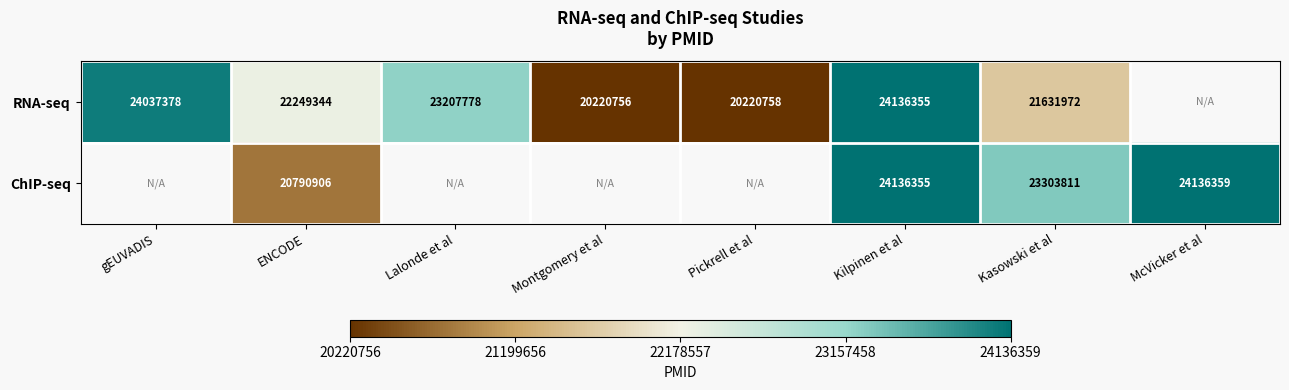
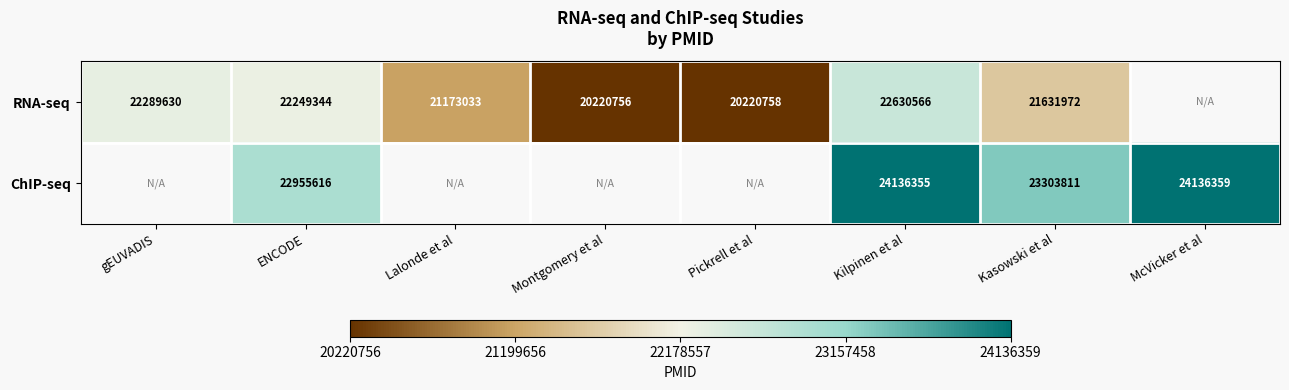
RNA-seq, gEUVADIS: 24037378 -> 22289630
RNA-seq, Lalonde et al: 23207778 -> 21173033
RNA-seq, Kilpinen et al: 24136355 -> 22630566
ChIP-seq, ENCODE: 20790906 -> 22955616
